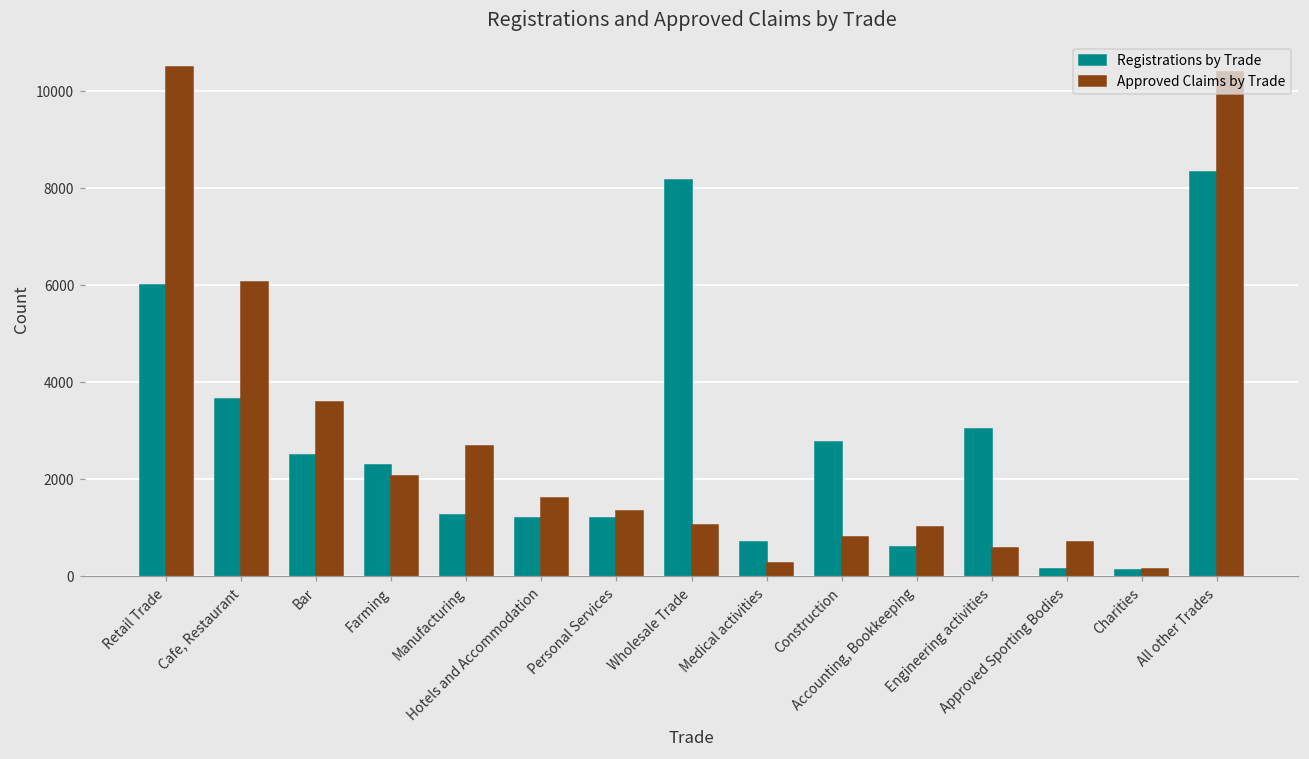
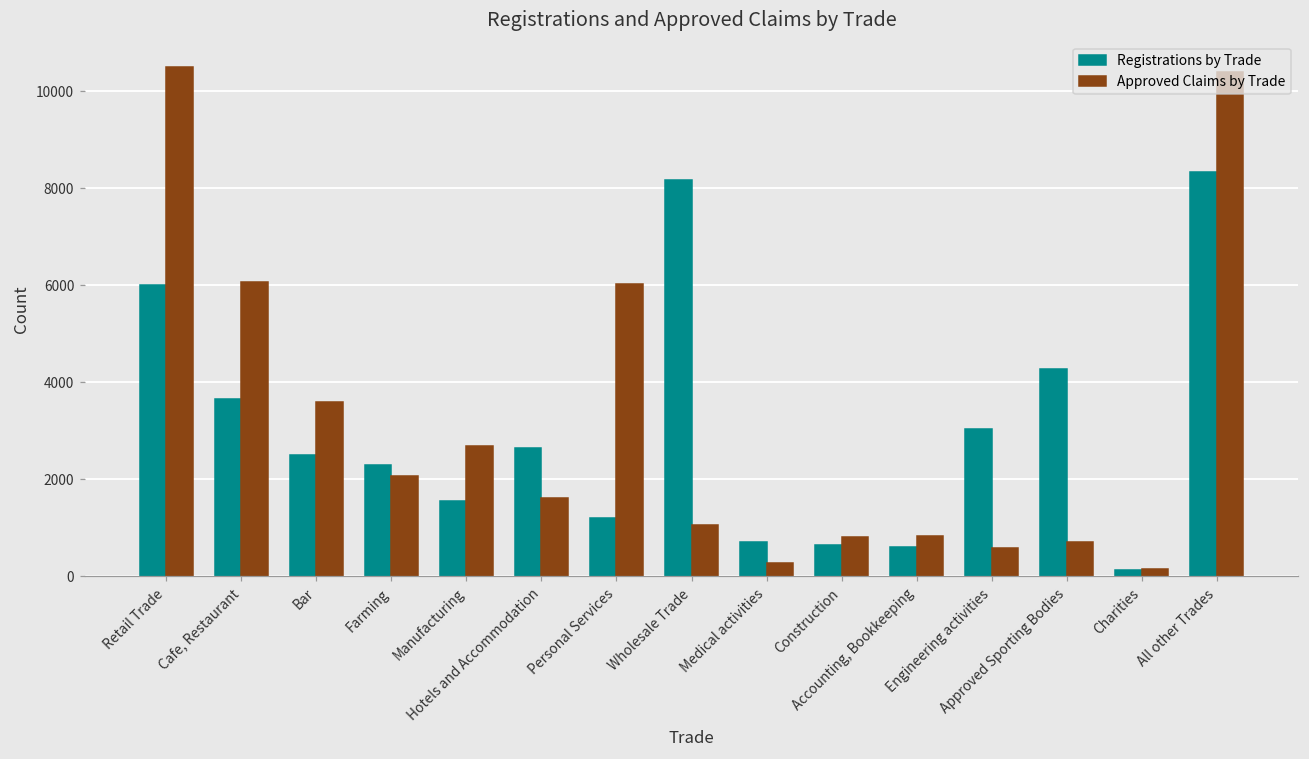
Registrations by Trade, Manufacturing: 1300 -> 1600
Registrations by Trade, Hotels and Accommodation: 1200 -> 2700
Approved Claims by Trade, Personal Services: 1400 -> 6000
Registrations by Trade, Construction: 2800 -> 600
Approved Claims by Trade, Accounting, Bookkeeping: 1000 -> 800
Registrations by Trade, Approved Sporting Bodies: 100 -> 4300
